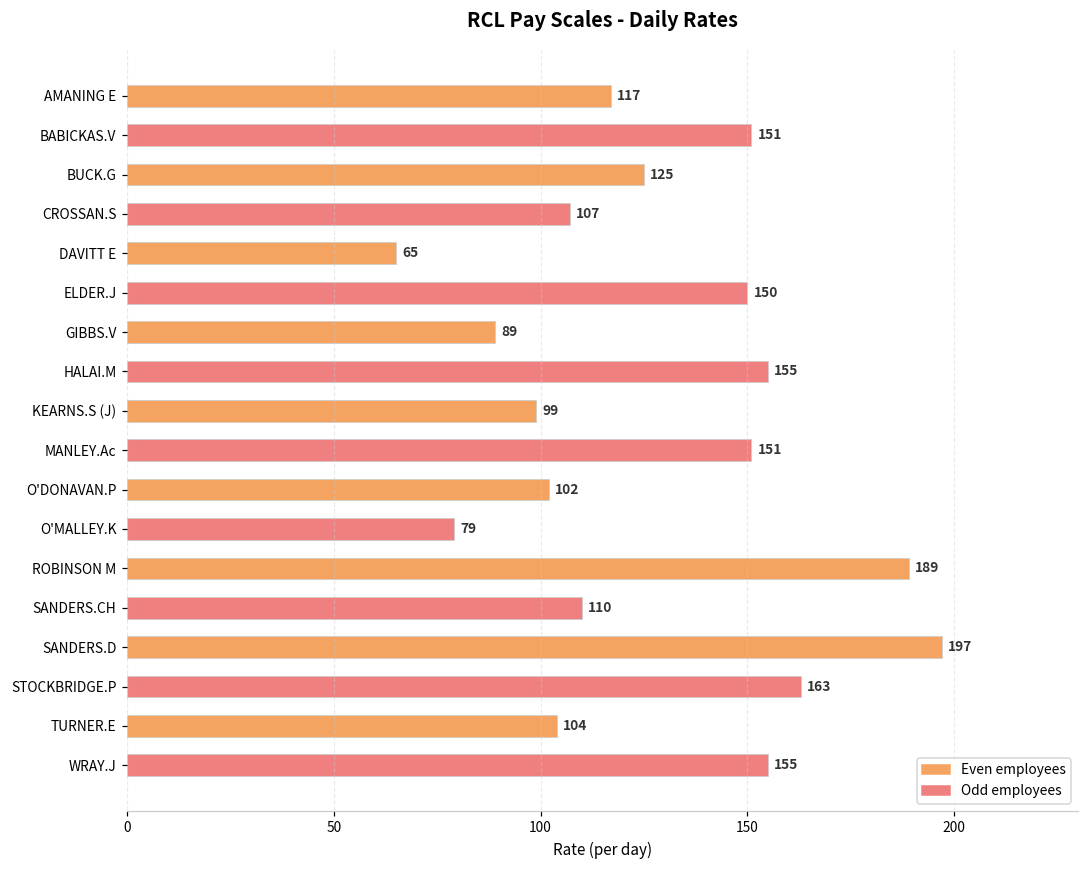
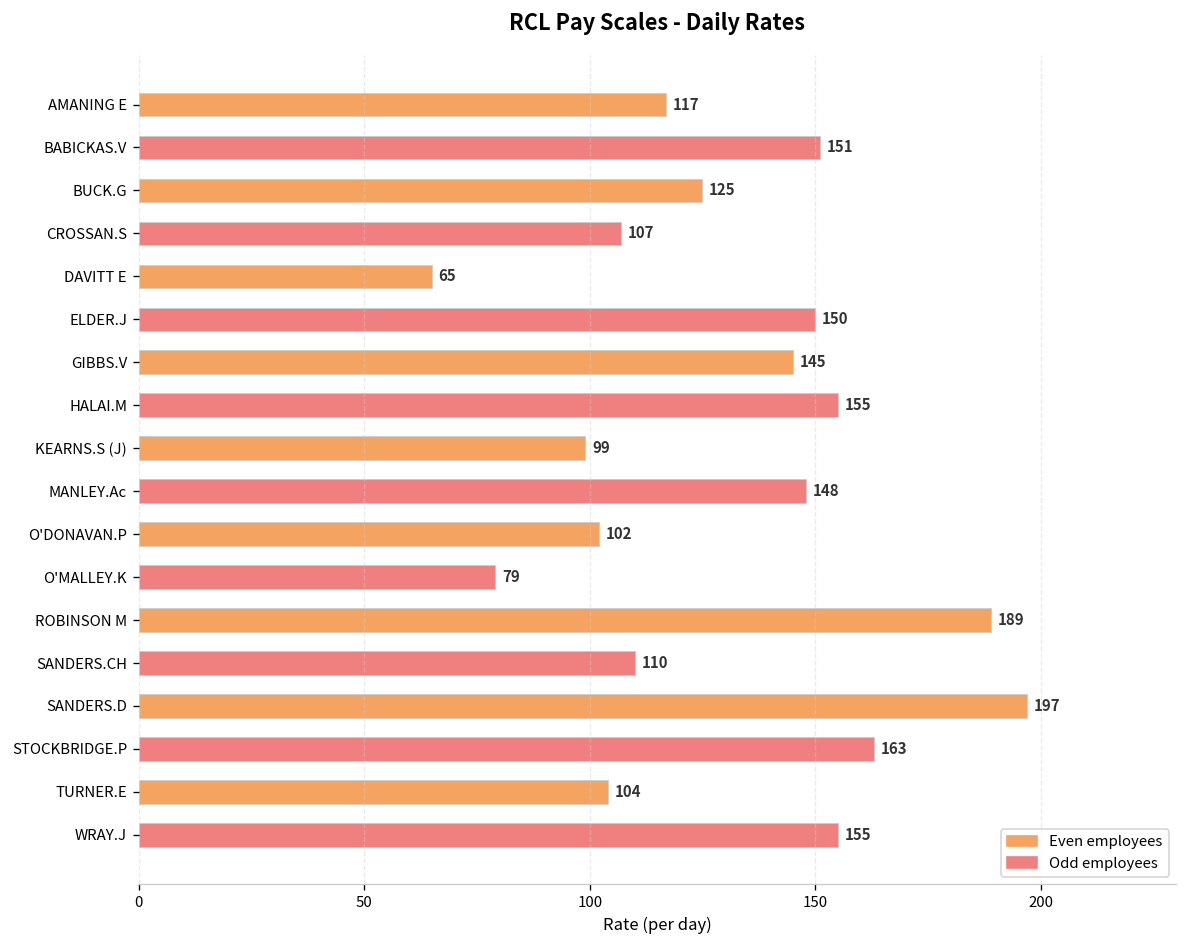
GIBBS.V: 89 -> 145
MANLEY.Ac: 151 -> 148
